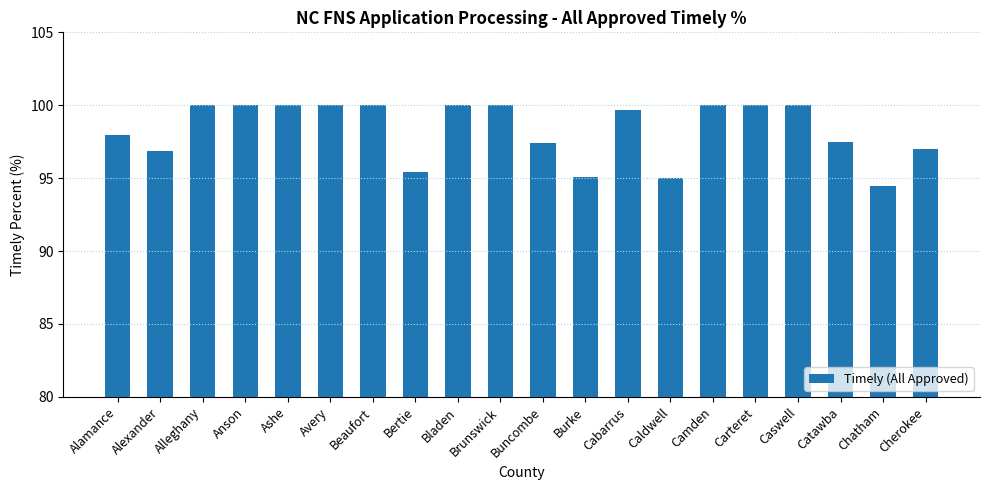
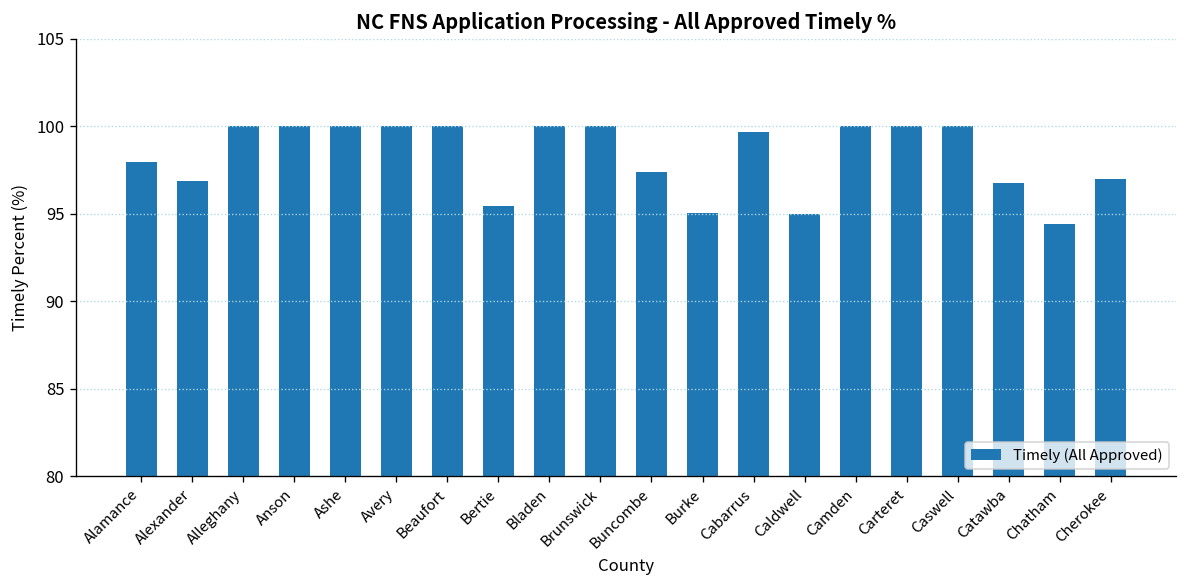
Catawba: 97.5 -> 96.7
